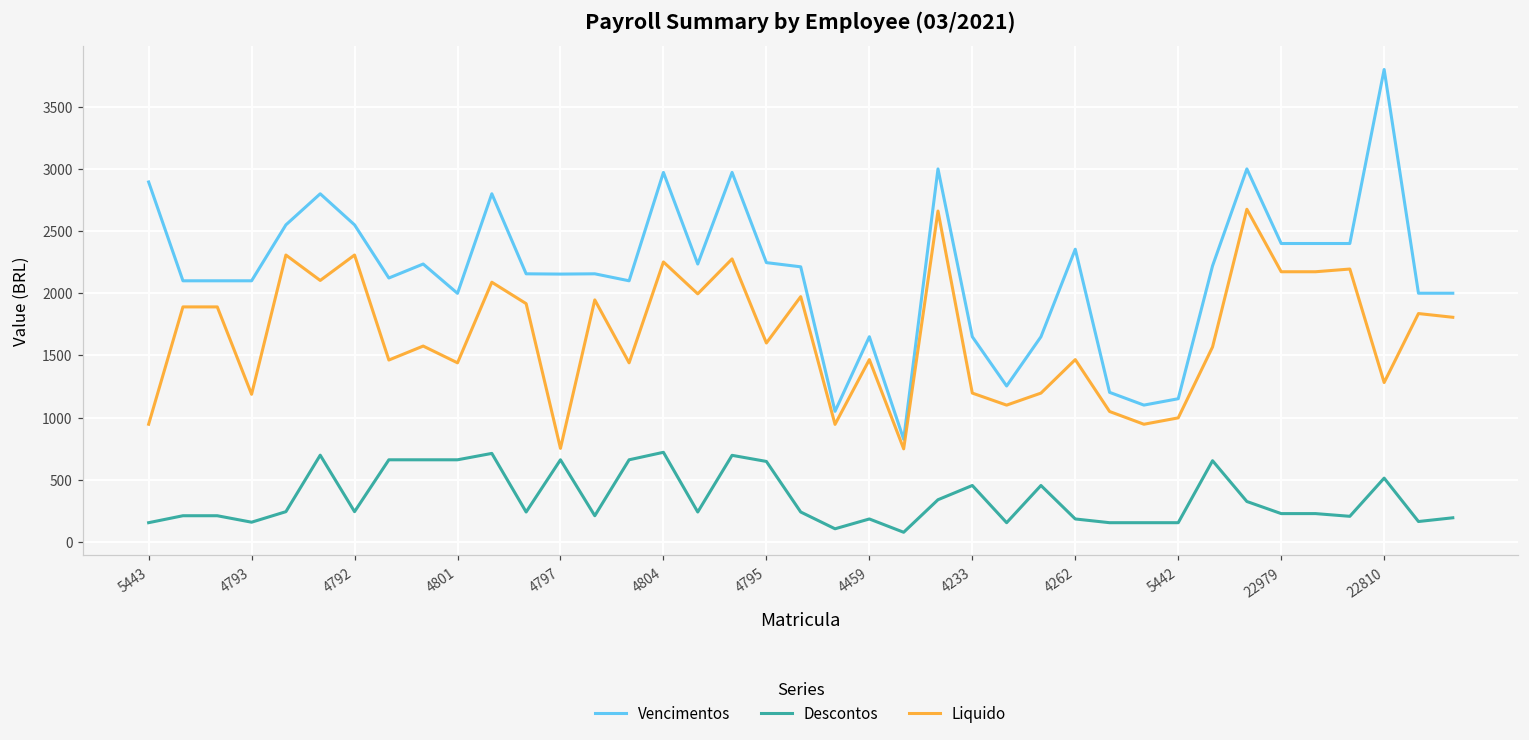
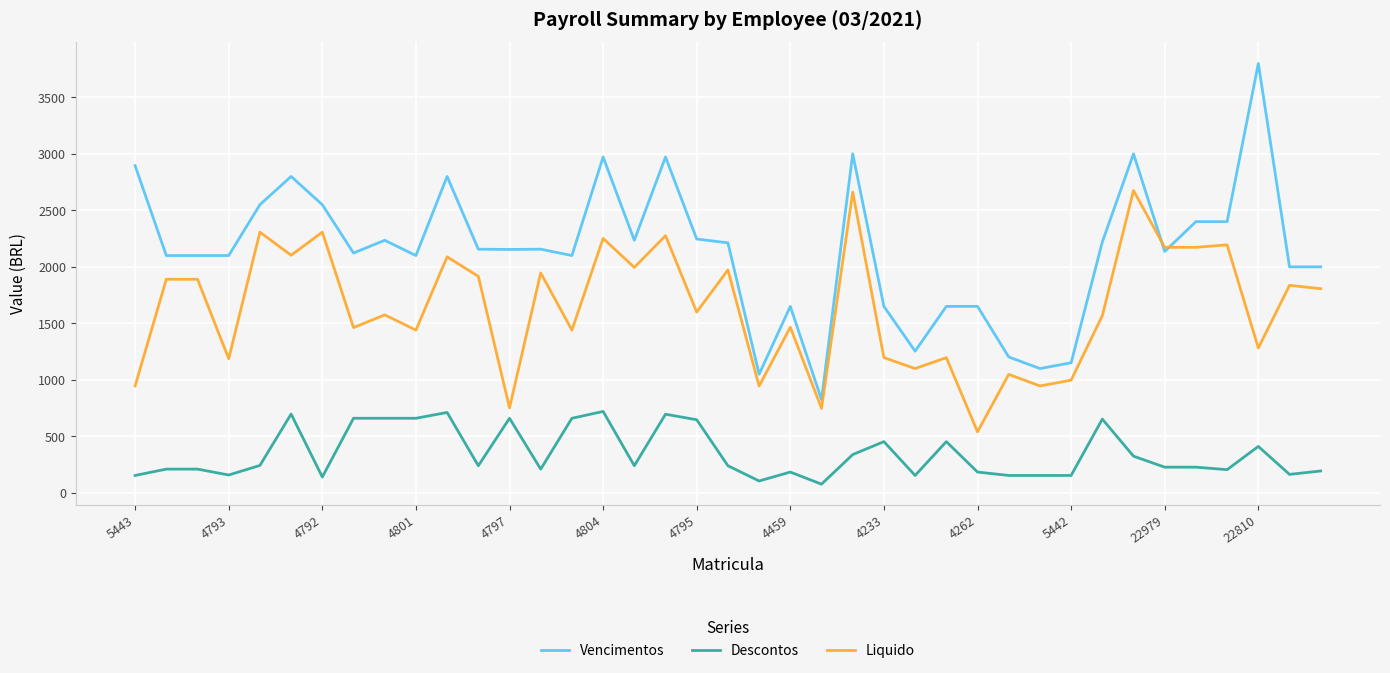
Descontos, 4792: 240 -> 140
Vencimentos, 4801: 2000 -> 2100
Vencimentos, 4262: 2350 -> 1650
Liquido, 4262: 1470 -> 540
Vencimentos, 22979: 2400 -> 2140
Descontos, 22810: 510 -> 410
